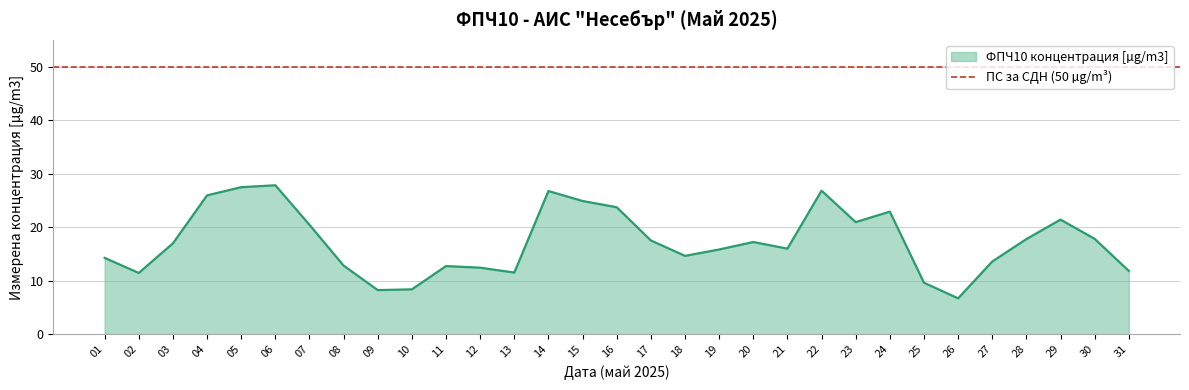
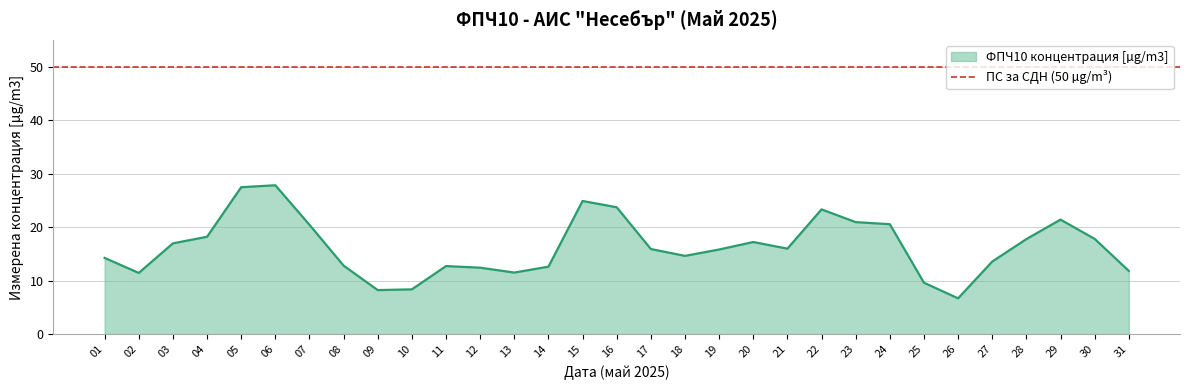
04: 26 -> 18
14: 27 -> 13
17: 18 -> 16
22: 27 -> 23
24: 23 -> 21
